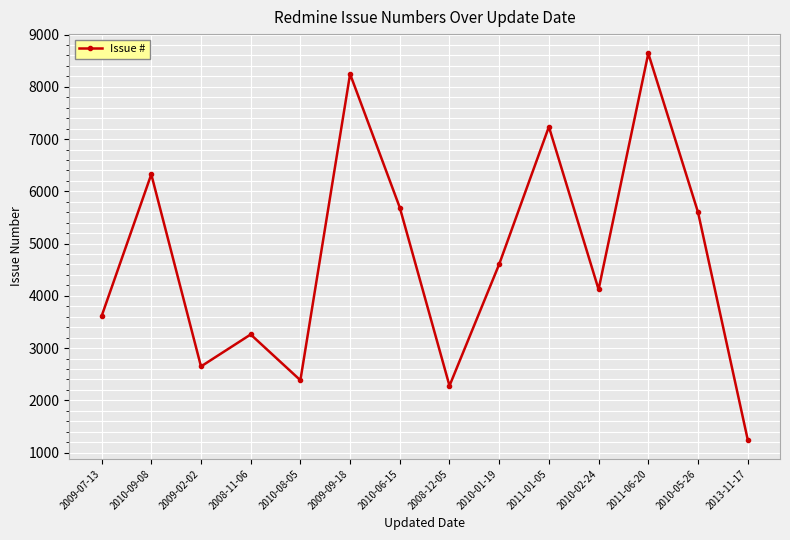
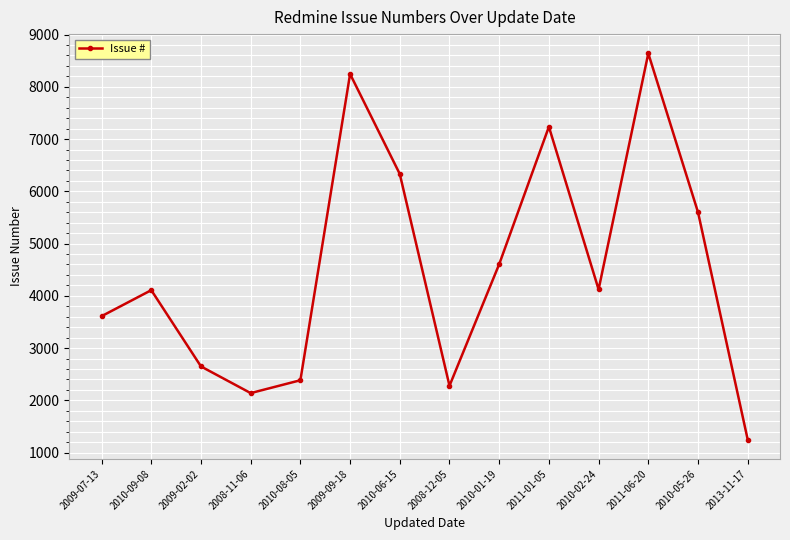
2010-09-08: 6300 -> 4100
2008-11-06: 3300 -> 2100
2010-06-15: 5700 -> 6300
